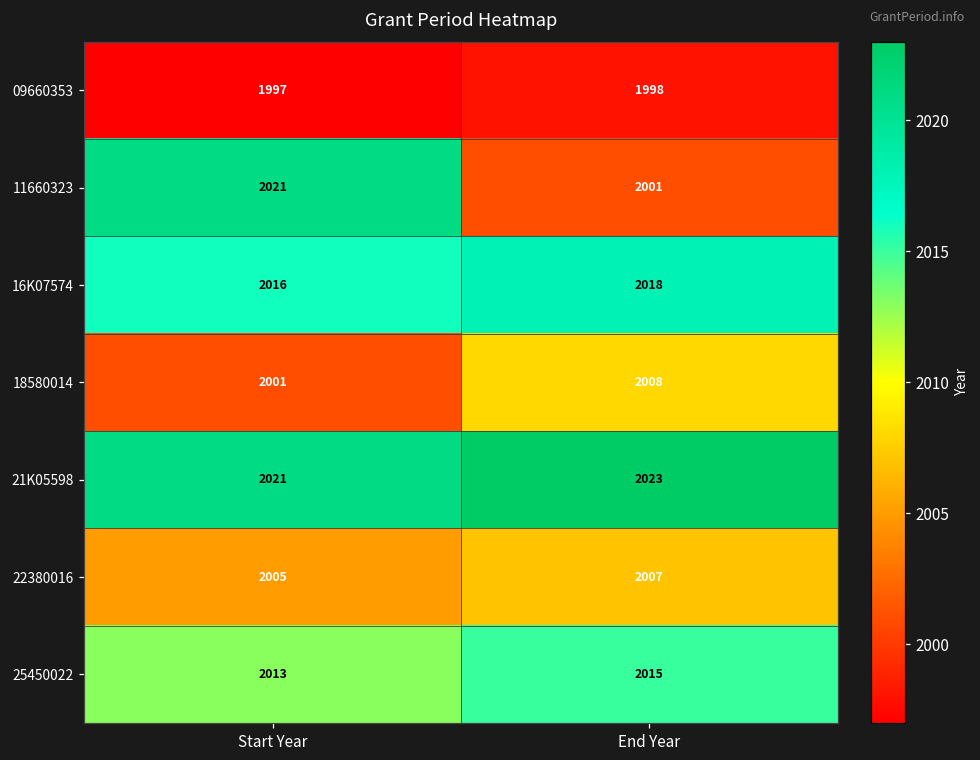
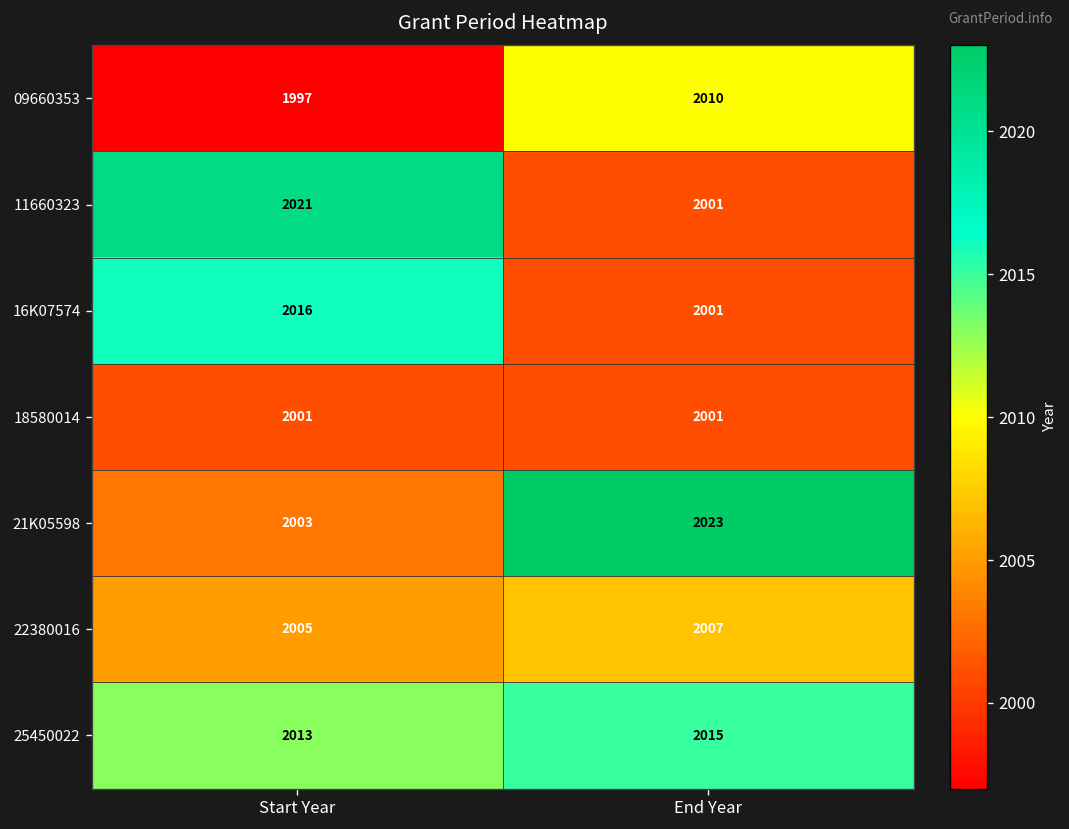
09660353, End Year: 1998 -> 2010
16K07574, End Year: 2018 -> 2001
18580014, End Year: 2008 -> 2001
21K05598, Start Year: 2021 -> 2003
